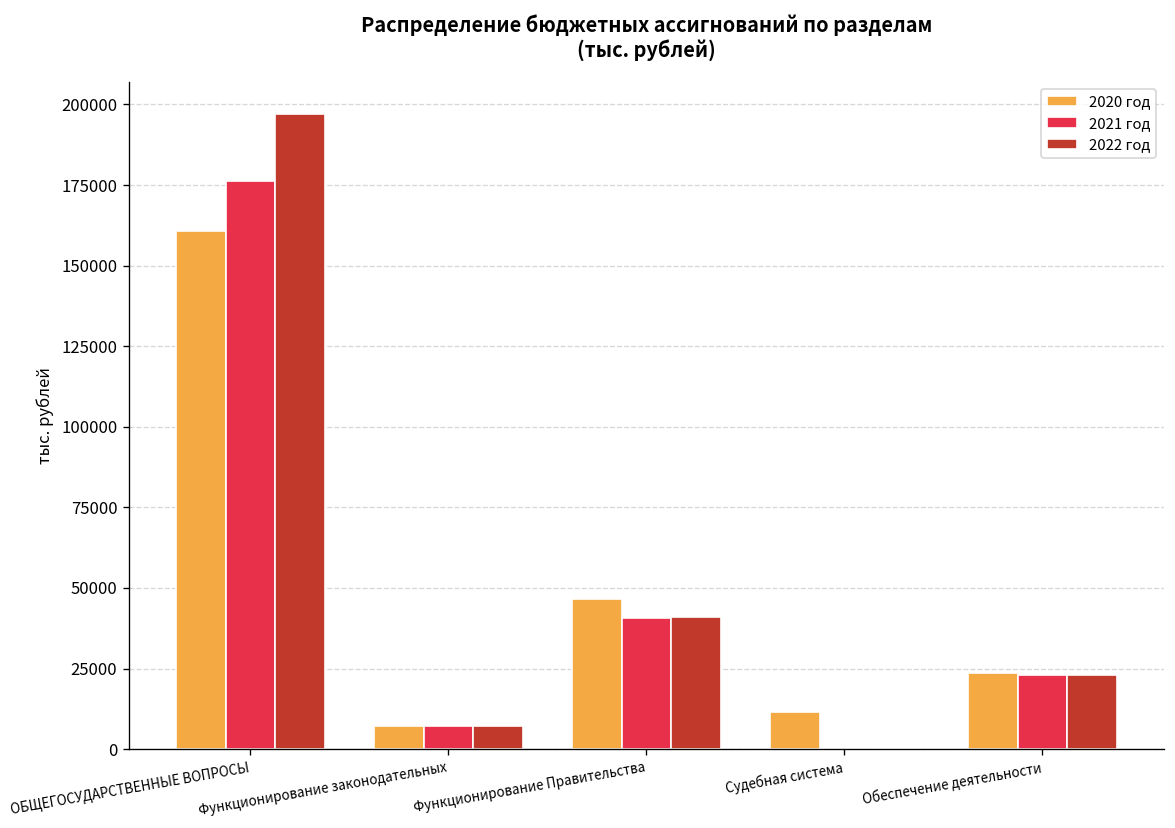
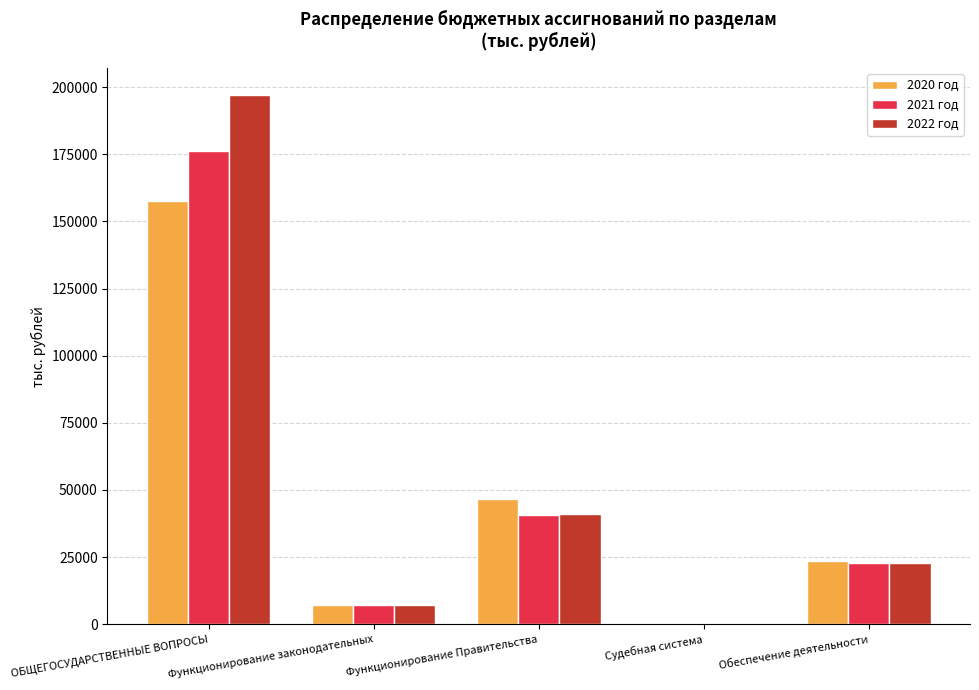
2020 год, ОБЩЕГОСУДАРСТВЕННЫЕ ВОПРОСЫ: 161000 -> 158000
2020 год, Судебная система: 11000 -> 0
